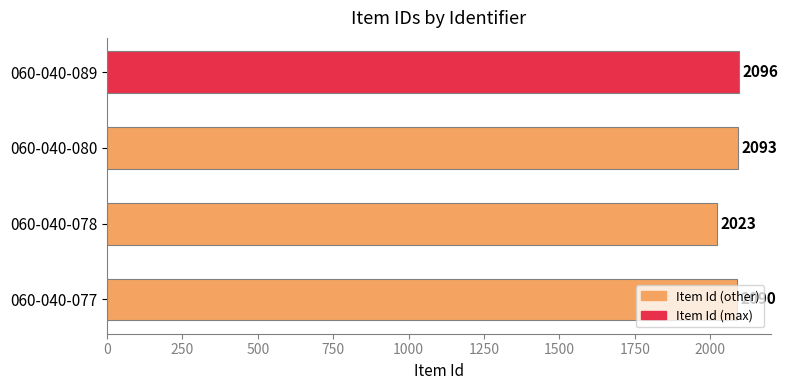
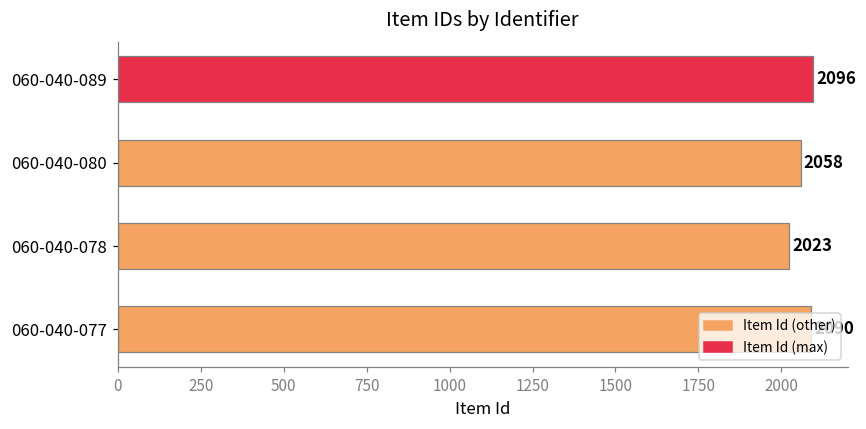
060-040-080: 2093 -> 2058
